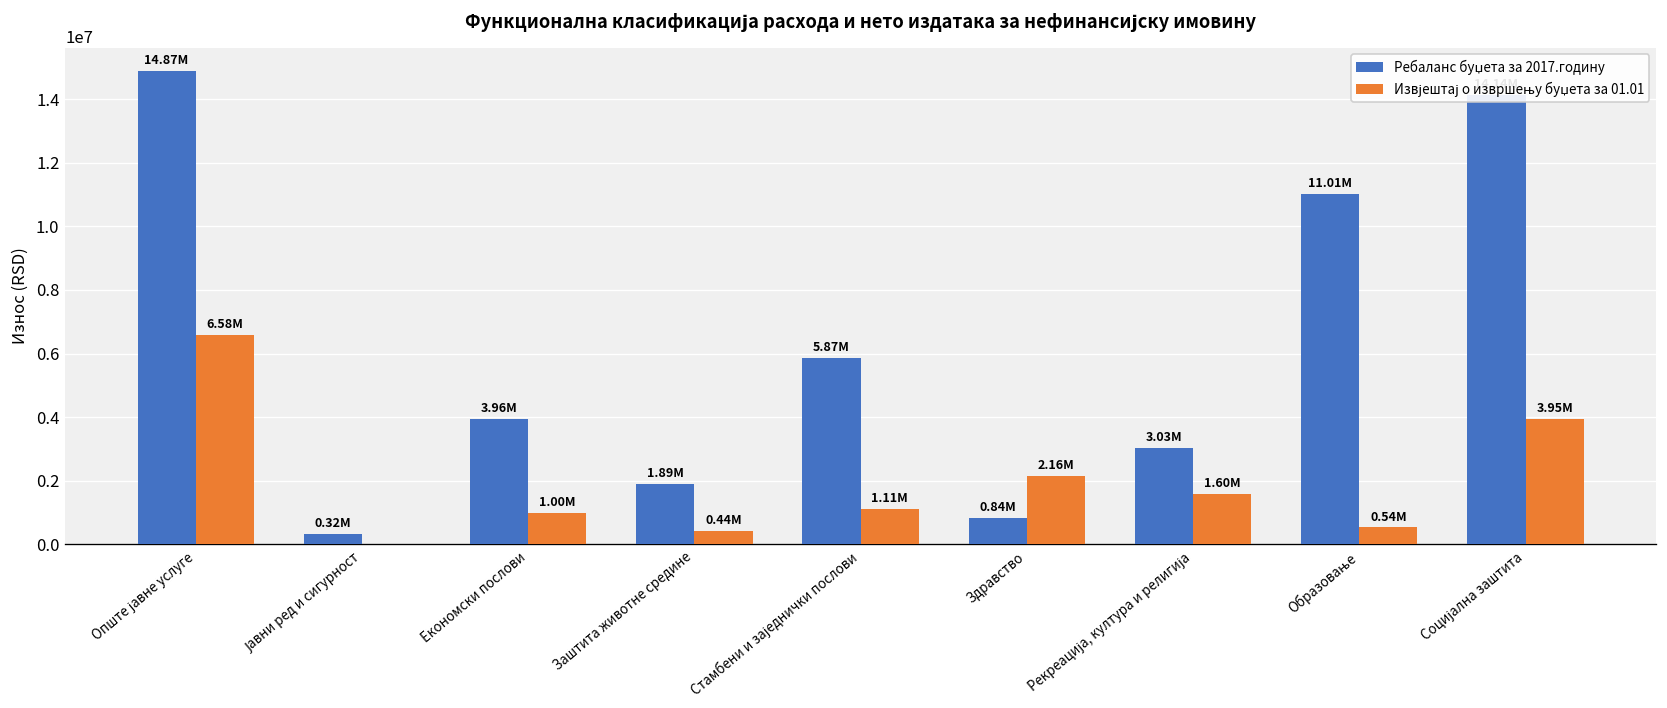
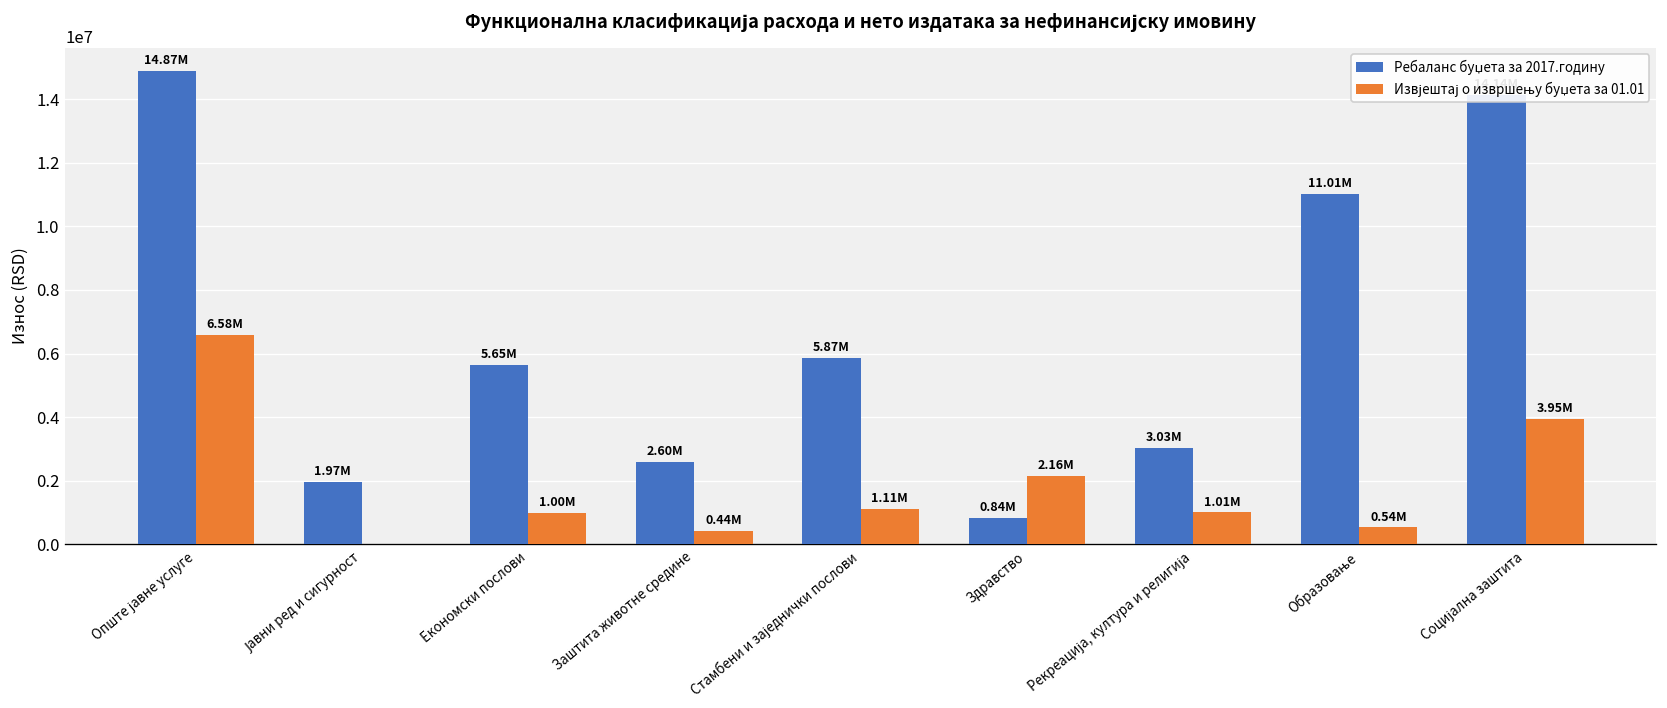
Ребаланс буџета за 2017.годину, Јавни ред и сигурност: 0.32M -> 1.97M
Ребаланс буџета за 2017.годину, Економски послови: 3.96M -> 5.65M
Ребаланс буџета за 2017.годину, Заштита животне средине: 1.89M -> 2.60M
Извјештај о извршењу буџета за 01.01, Рекреација, култура и религија: 1.60M -> 1.01M
